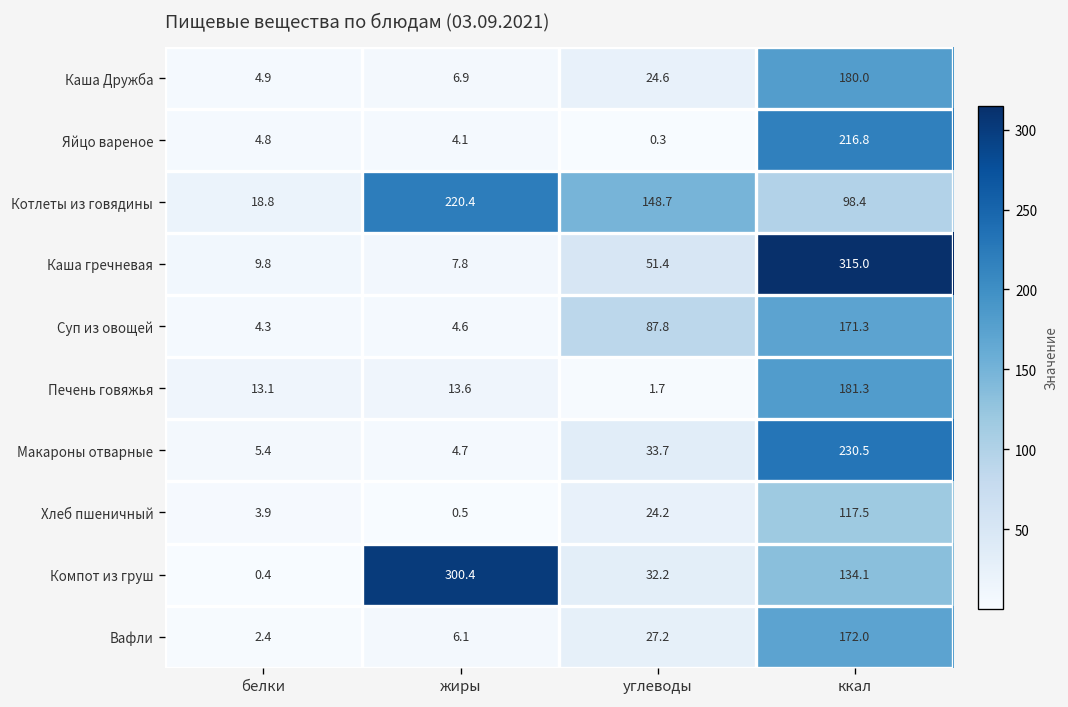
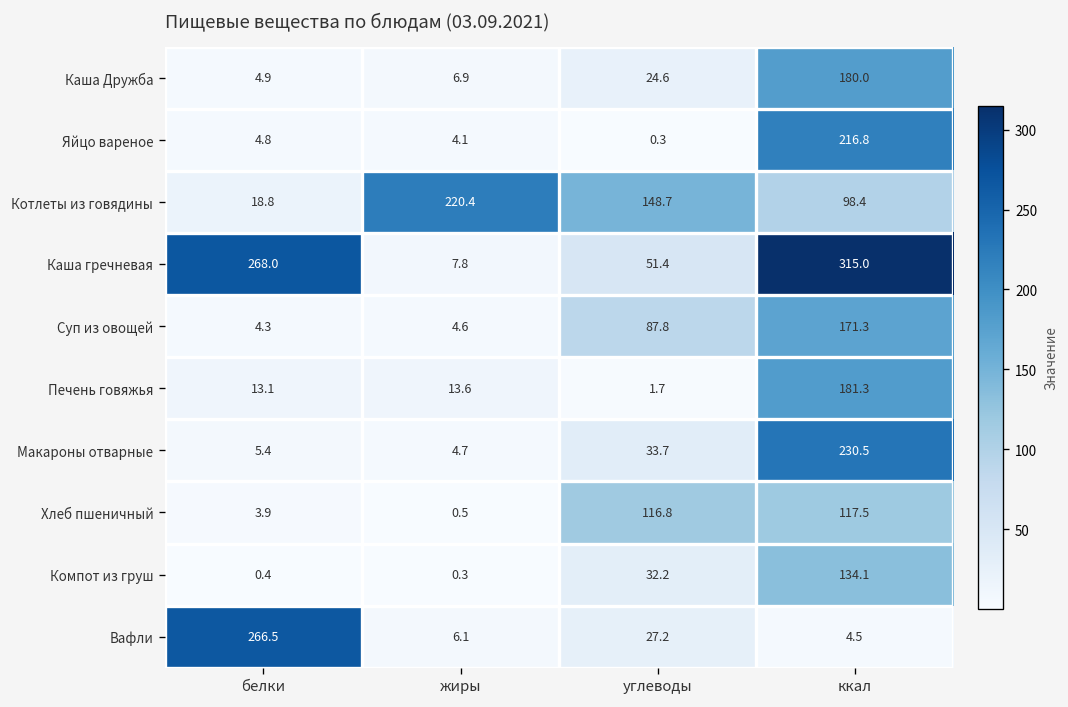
Каша гречневая, белки: 9.8 -> 268.0
Хлеб пшеничный, углеводы: 24.2 -> 116.8
Компот из груш, жиры: 300.4 -> 0.3
Вафли, белки: 2.4 -> 266.5
Вафли, ккал: 172.0 -> 4.5
